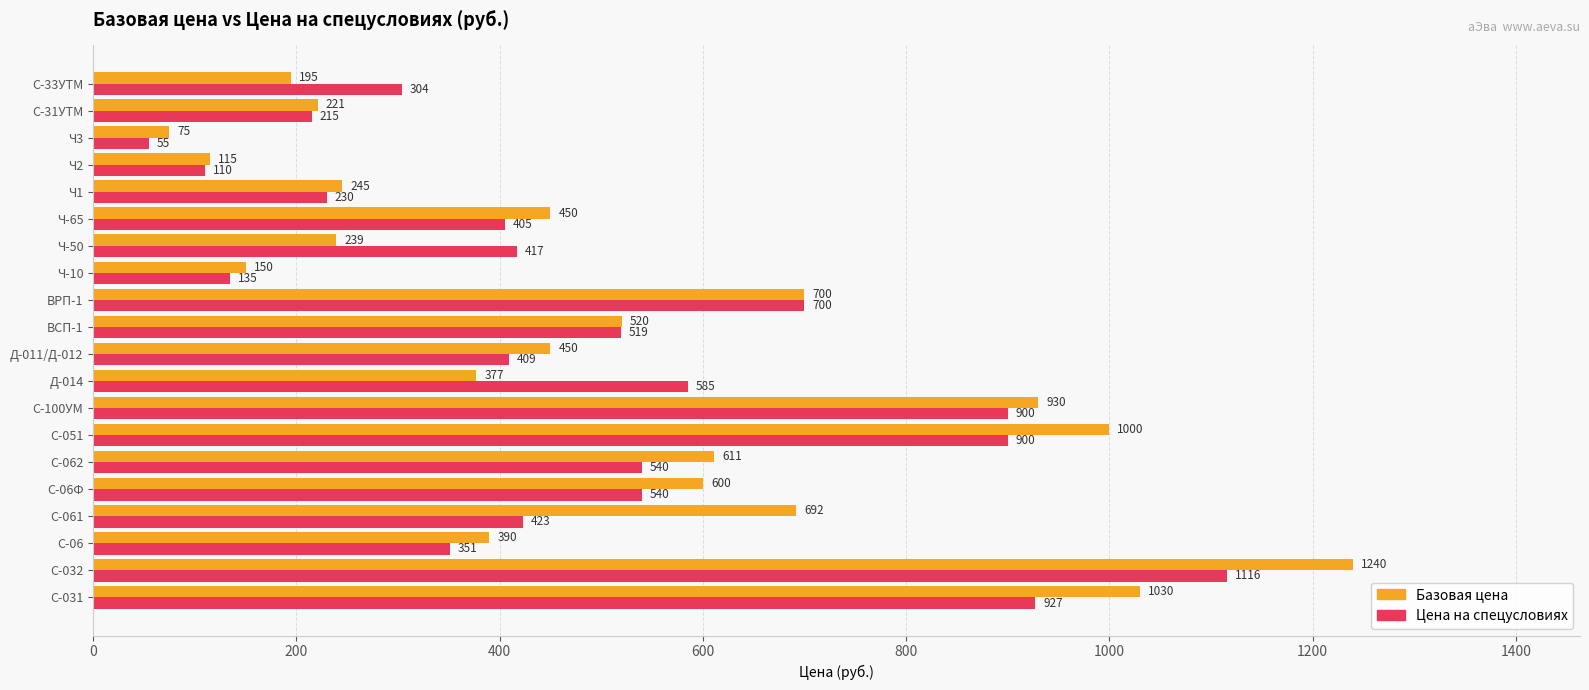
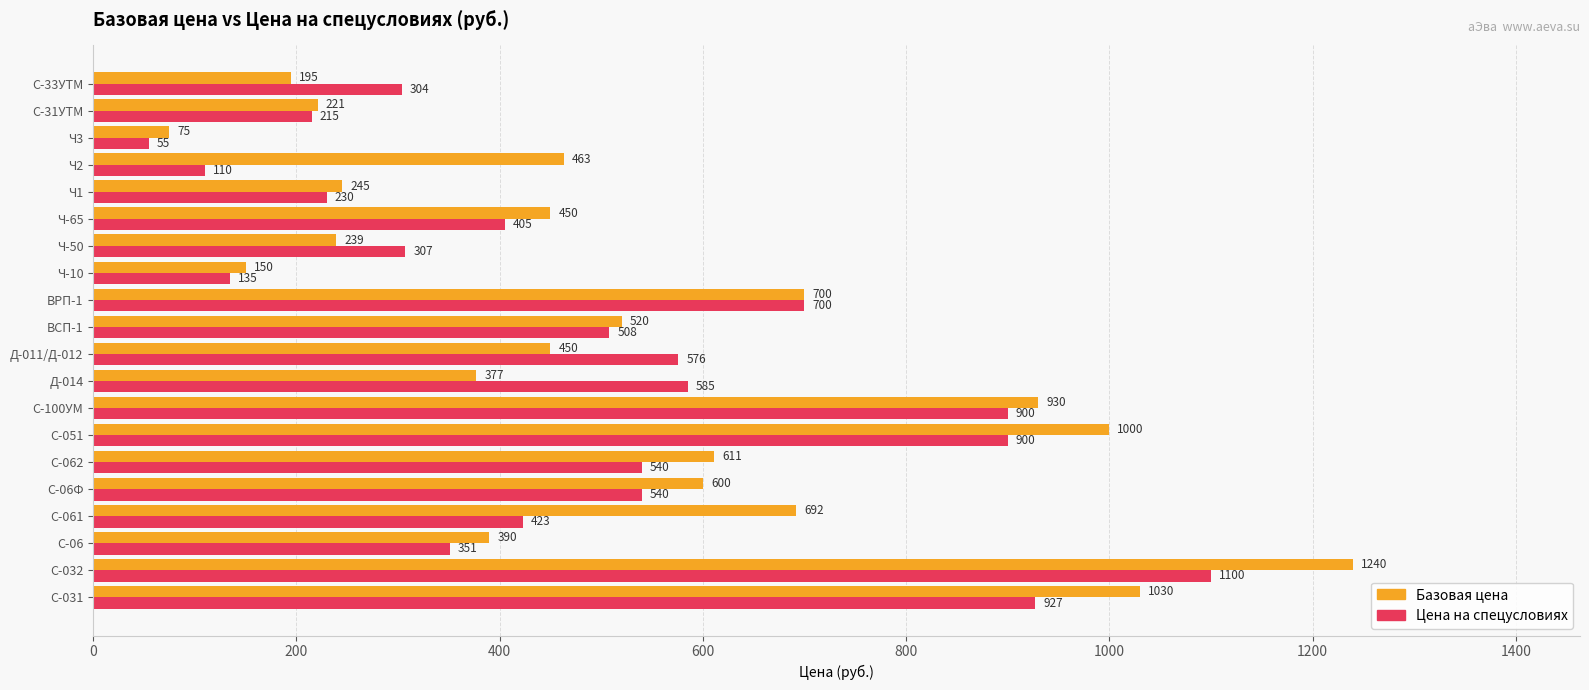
Базовая цена, Ч2: 115 -> 463
Цена на спецусловиях, Ч-50: 417 -> 307
Цена на спецусловиях, ВСП-1: 519 -> 508
Цена на спецусловиях, Д-011/Д-012: 409 -> 576
Цена на спецусловиях, С-032: 1116 -> 1100
